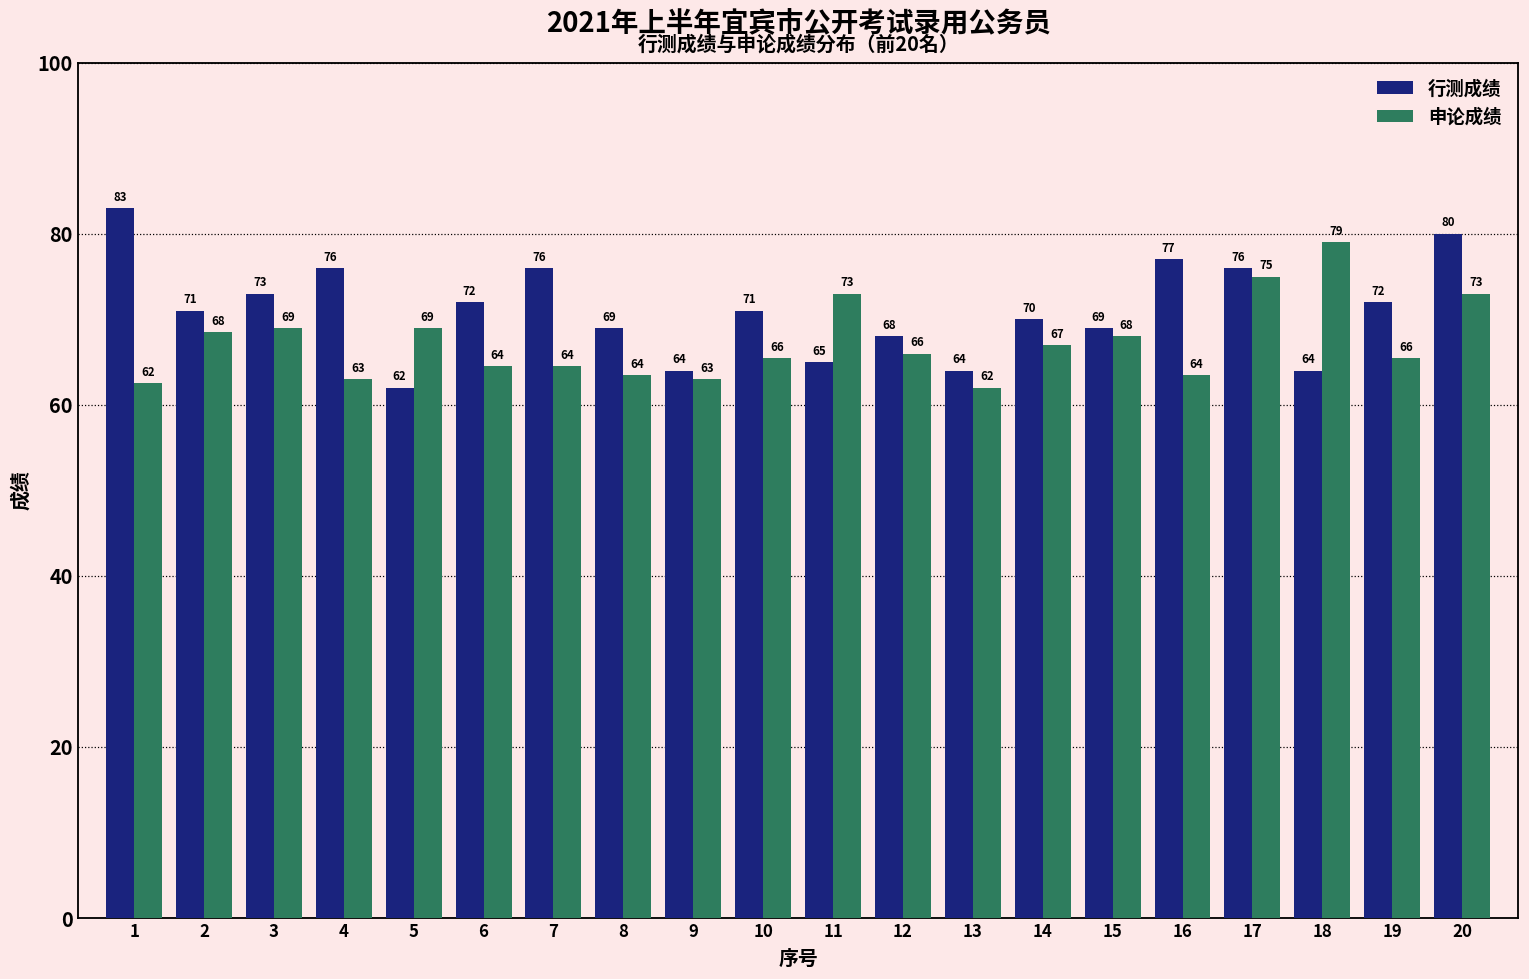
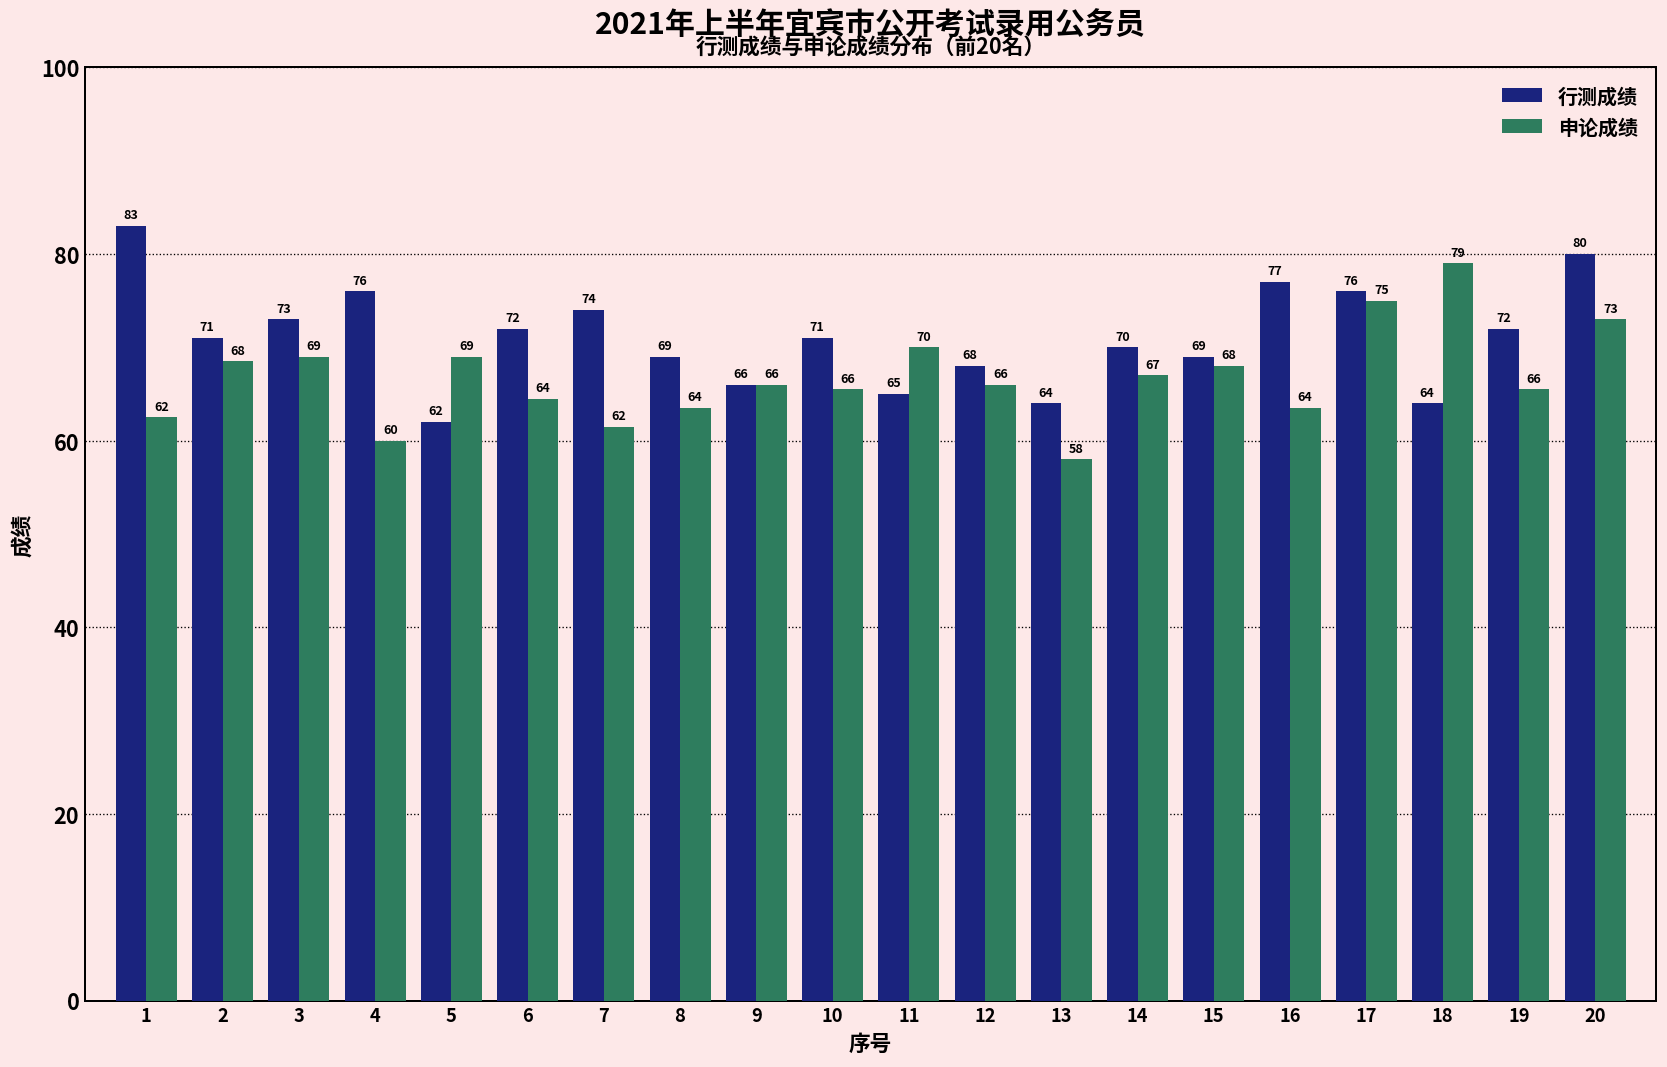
申论成绩, 4: 63 -> 60
行测成绩, 7: 76 -> 74
申论成绩, 7: 64 -> 62
行测成绩, 9: 64 -> 66
申论成绩, 9: 63 -> 66
申论成绩, 11: 73 -> 70
申论成绩, 13: 62 -> 58
